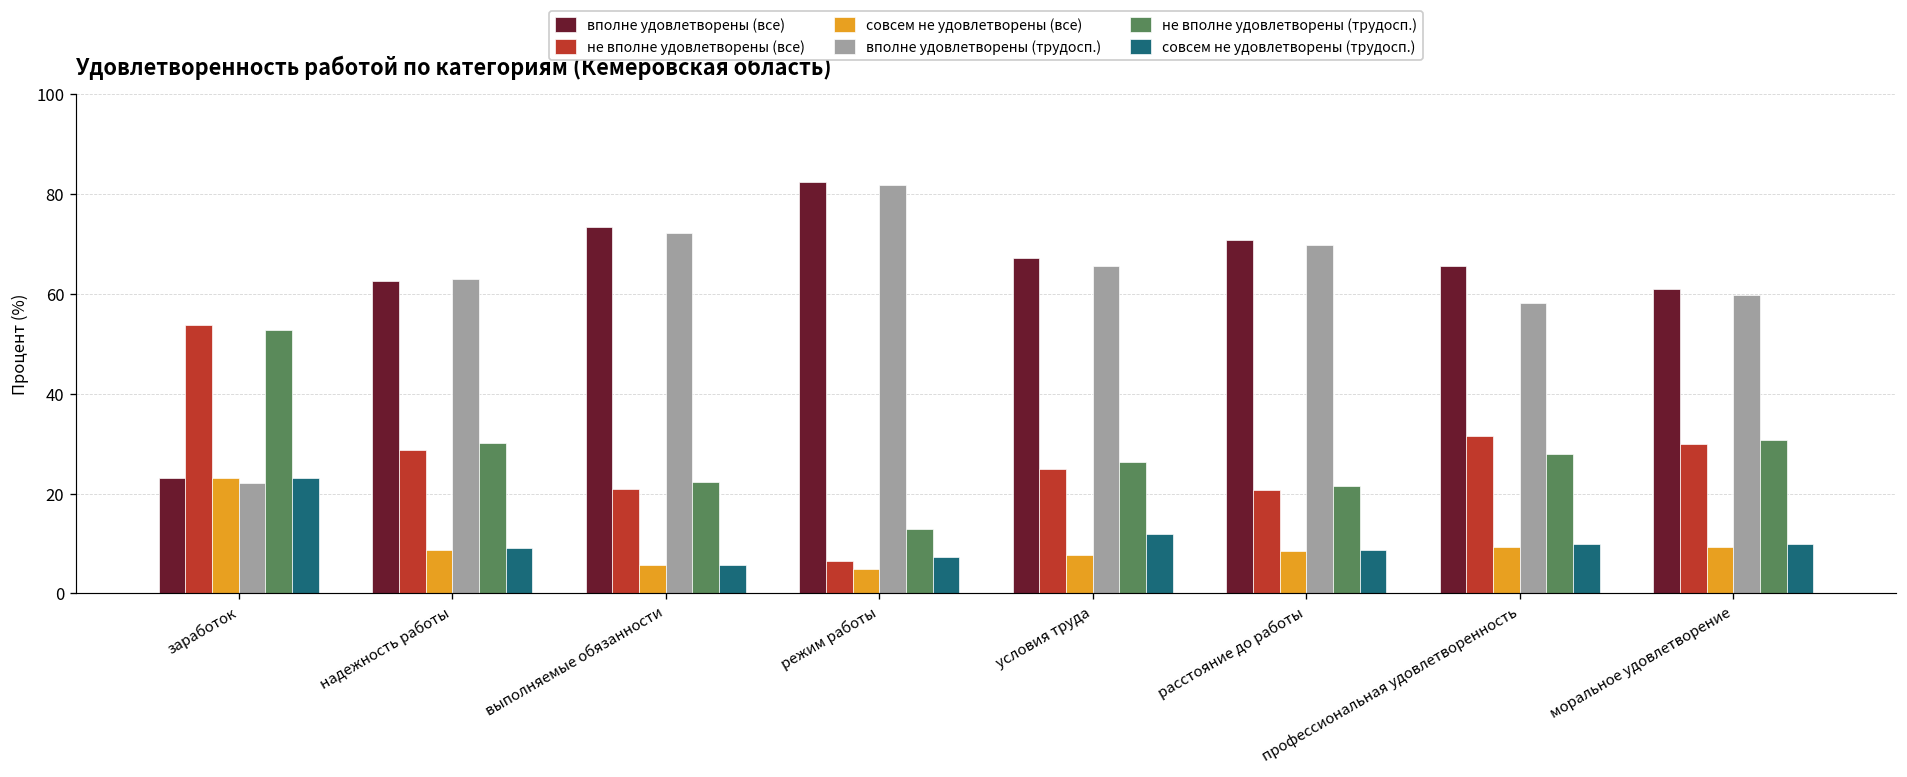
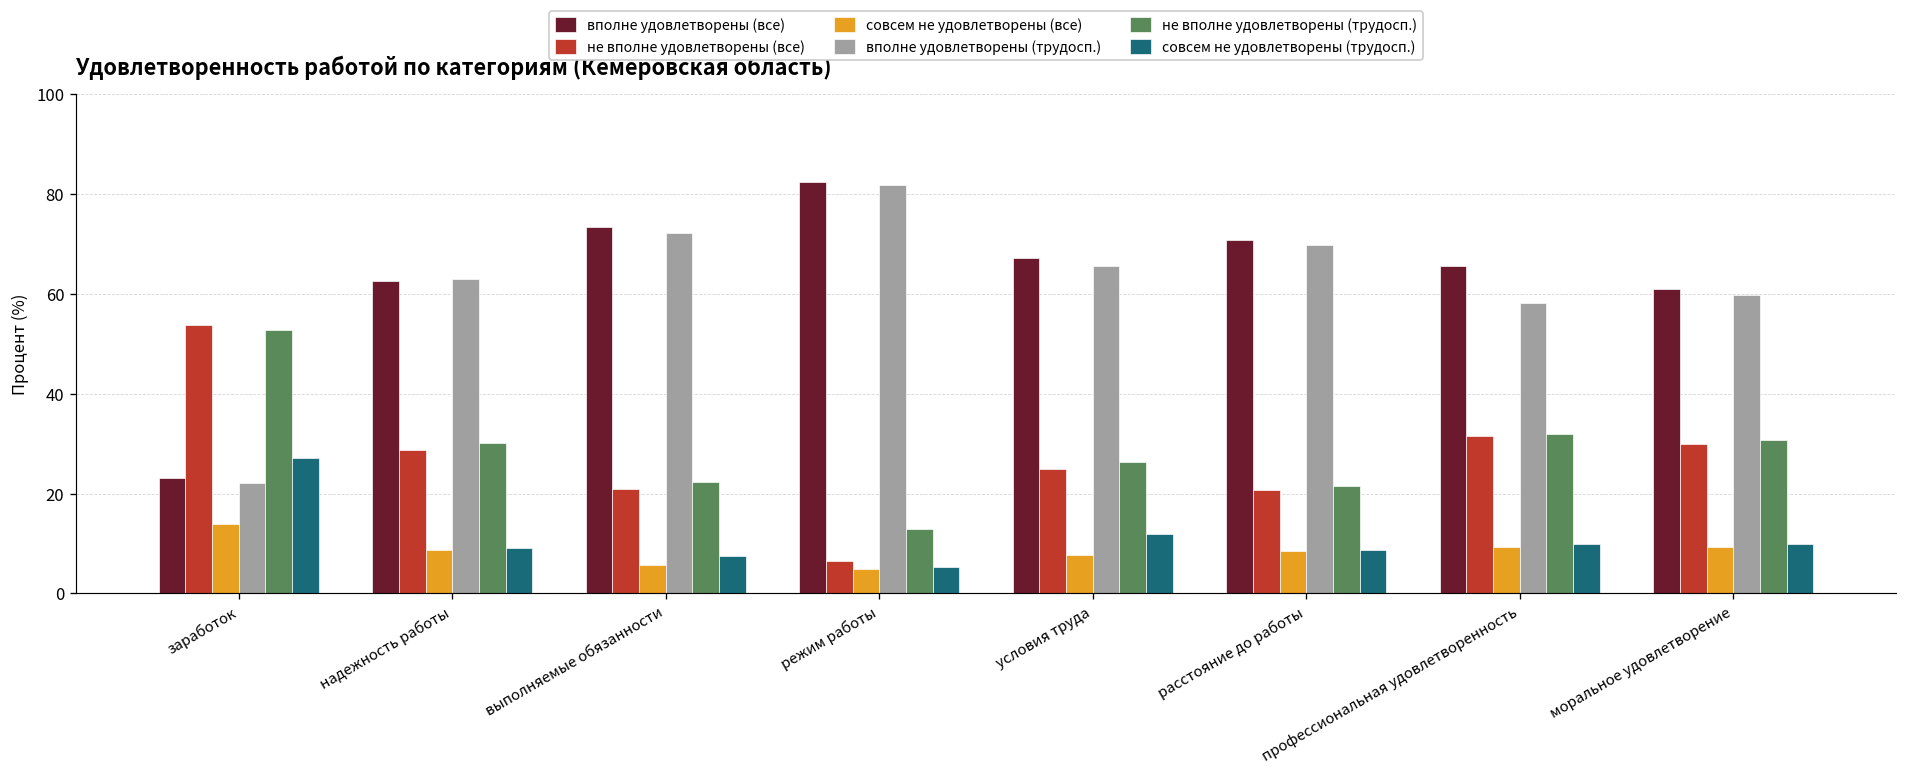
совсем не удовлетворены (все), заработок: 23 -> 14
совсем не удовлетворены (трудосп.), заработок: 23 -> 27
совсем не удовлетворены (трудосп.), выполняемые обязанности: 6 -> 8
совсем не удовлетворены (трудосп.), режим работы: 7 -> 5
не вполне удовлетворены (трудосп.), профессиональная удовлетворенность: 28 -> 32
